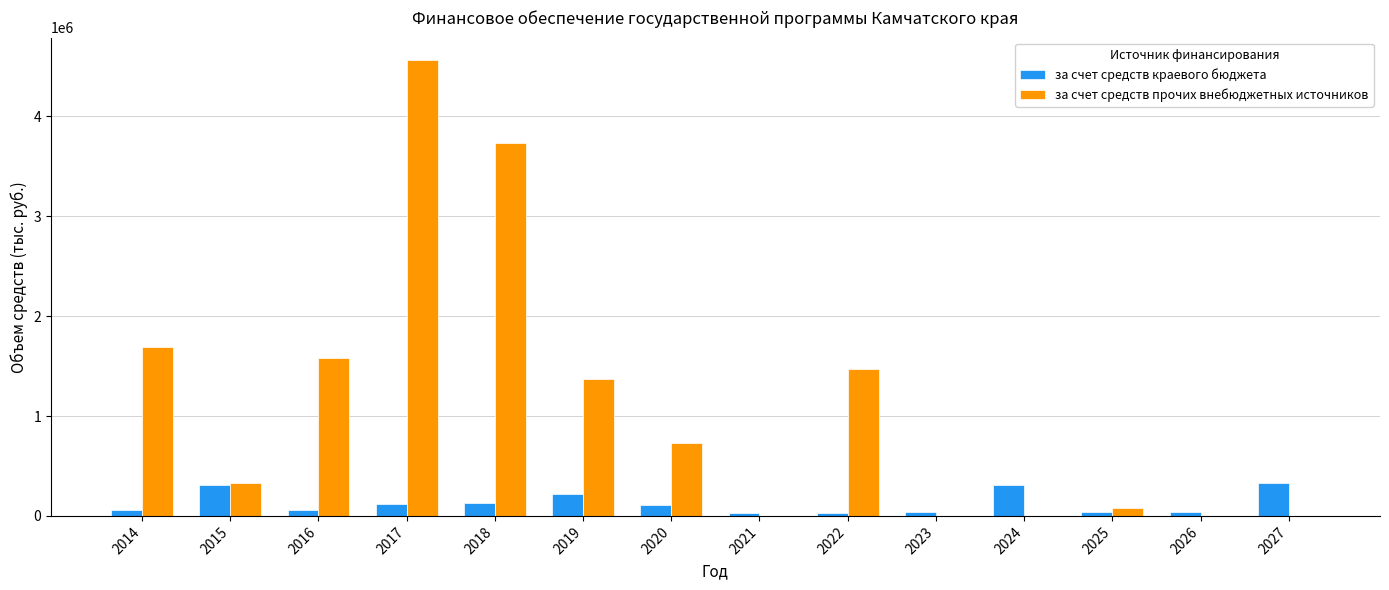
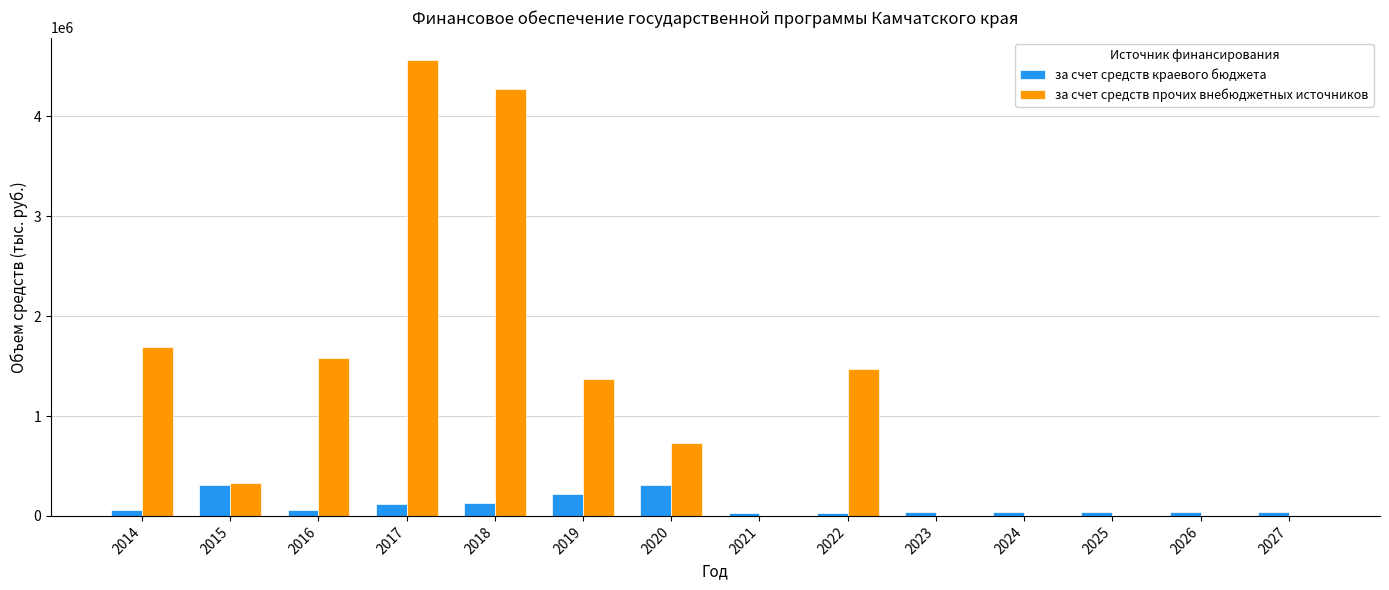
за счет средств прочих внебюджетных источников, 2018: 3700000 -> 4300000
за счет средств краевого бюджета, 2020: 100000 -> 300000
за счет средств краевого бюджета, 2024: 300000 -> 0
за счет средств прочих внебюджетных источников, 2025: 100000 -> 0
за счет средств краевого бюджета, 2027: 300000 -> 0
